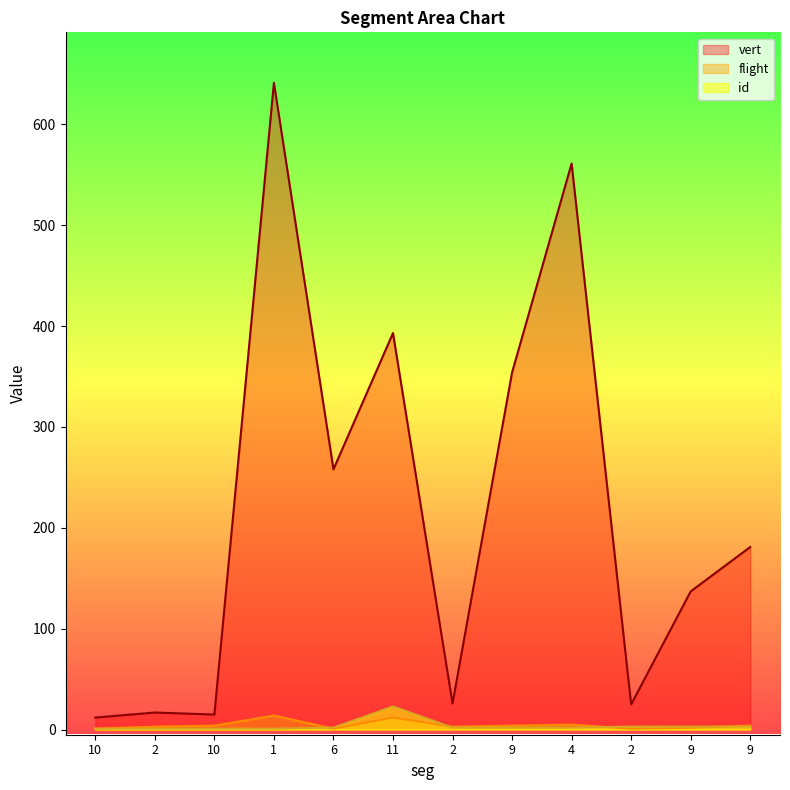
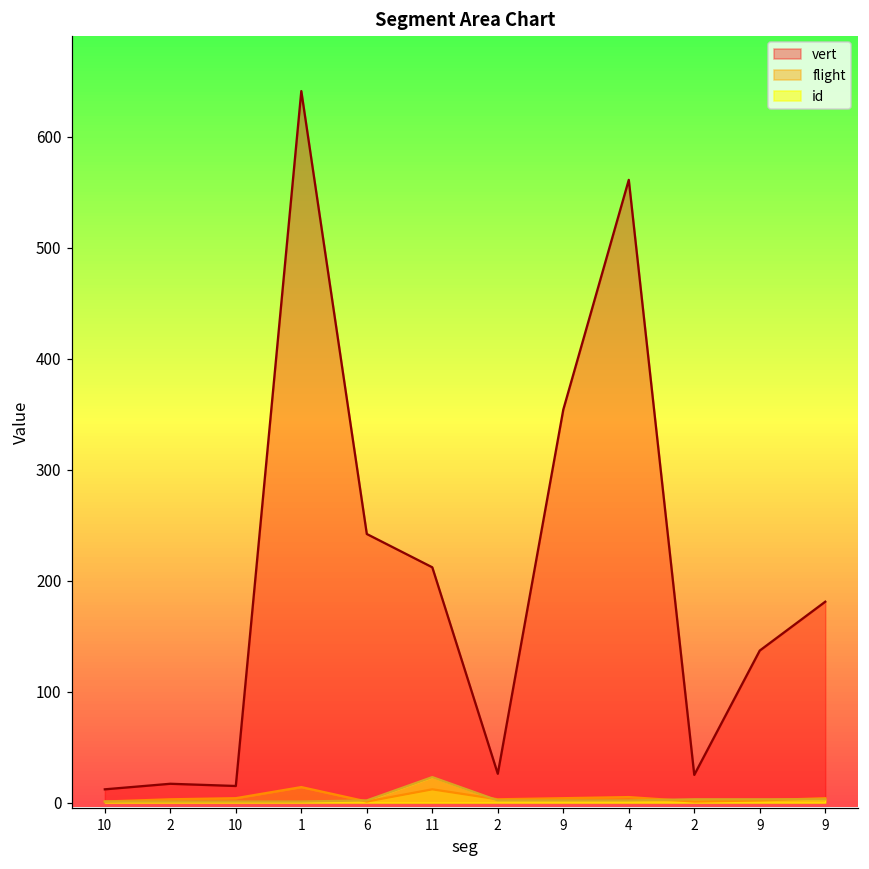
vert, 6: 258 -> 242
vert, 11: 393 -> 212
